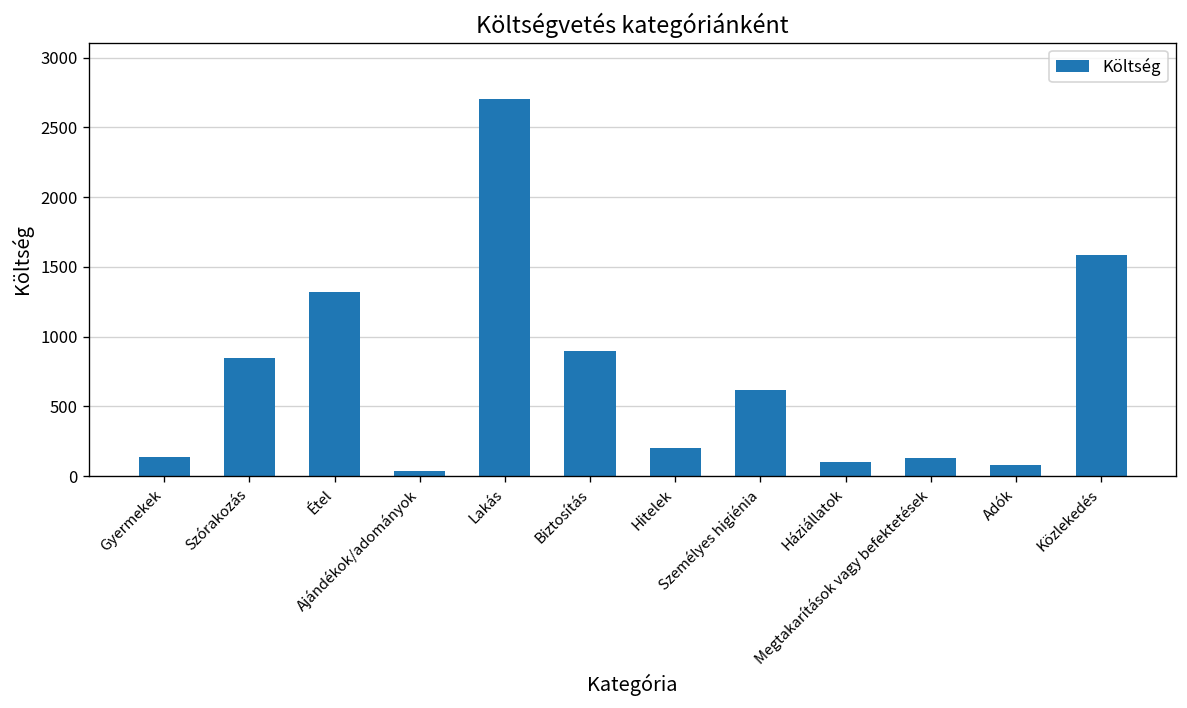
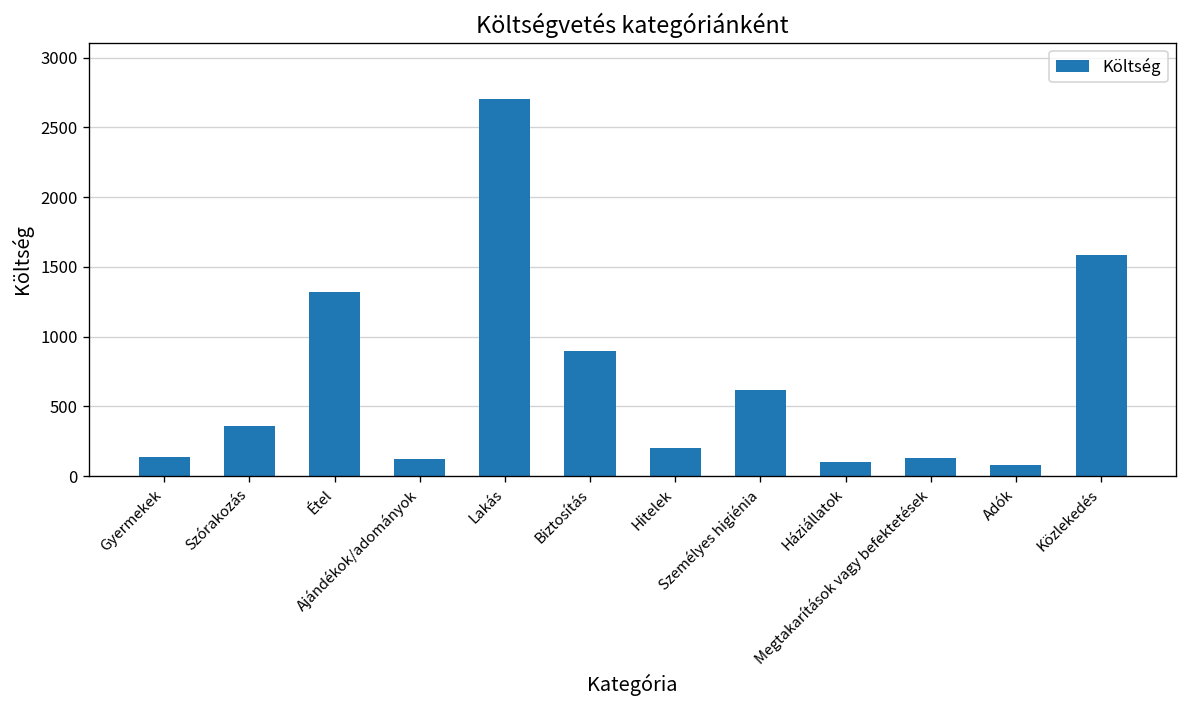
Szórakozás: 840 -> 360
Ajándékok/adományok: 40 -> 130
